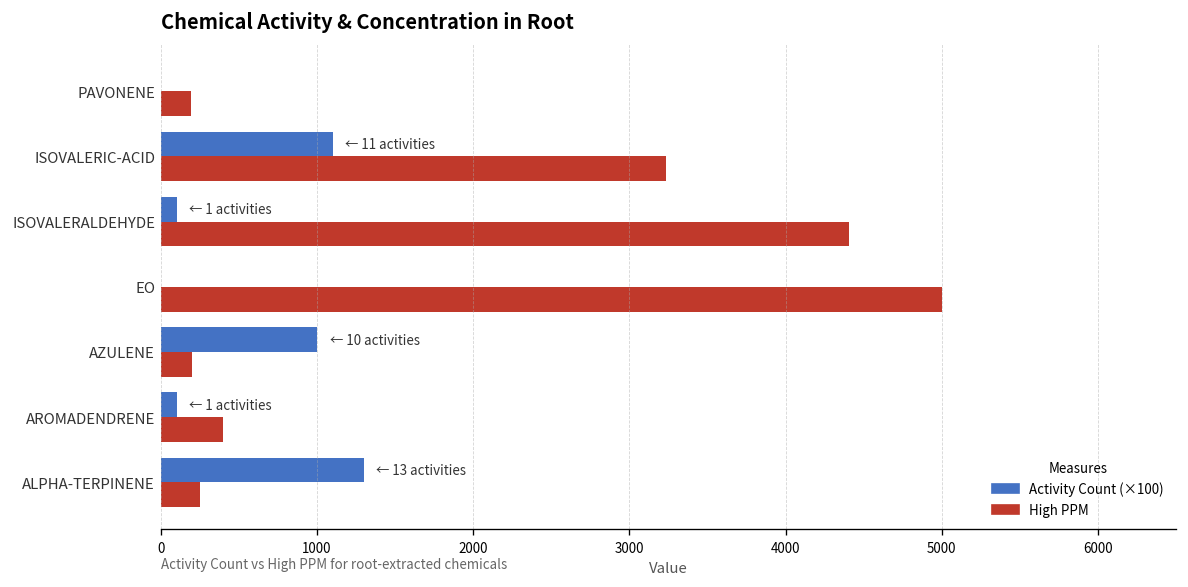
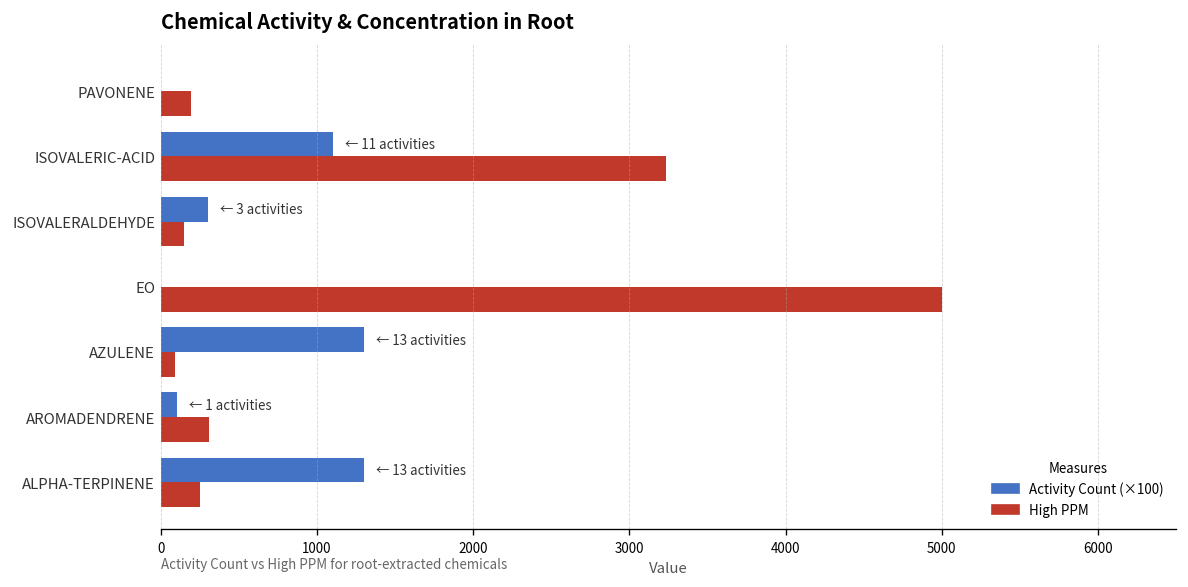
Activity Count (×100), ISOVALERALDEHYDE: 1 -> 3
High PPM, ISOVALERALDEHYDE: 4410 -> 150
Activity Count (×100), AZULENE: 10 -> 13
High PPM, AZULENE: 200 -> 90
High PPM, AROMADENDRENE: 400 -> 310
